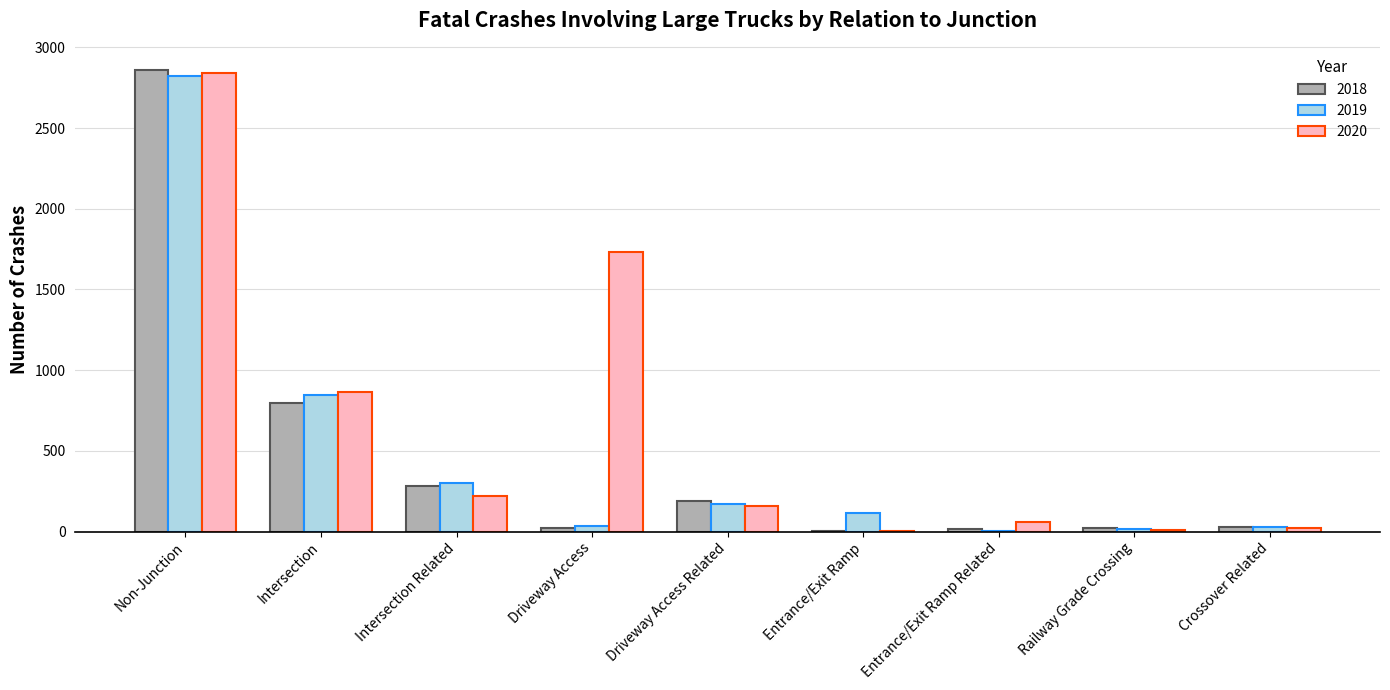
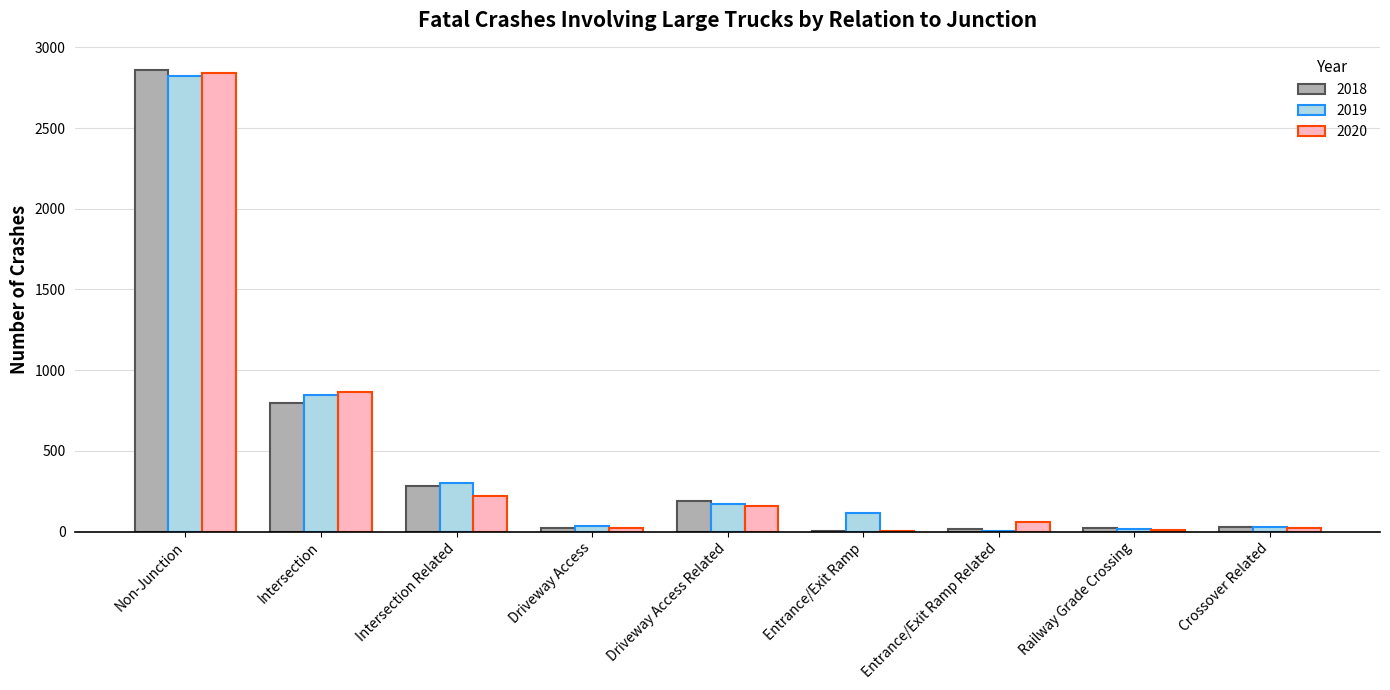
2020, Driveway Access: 1740 -> 20
